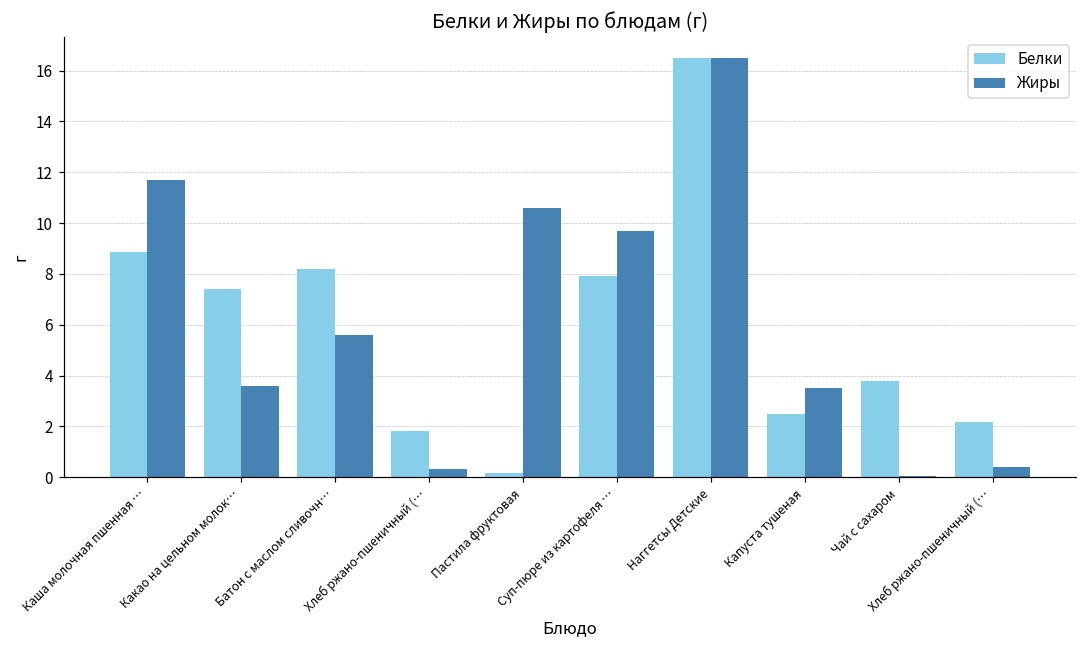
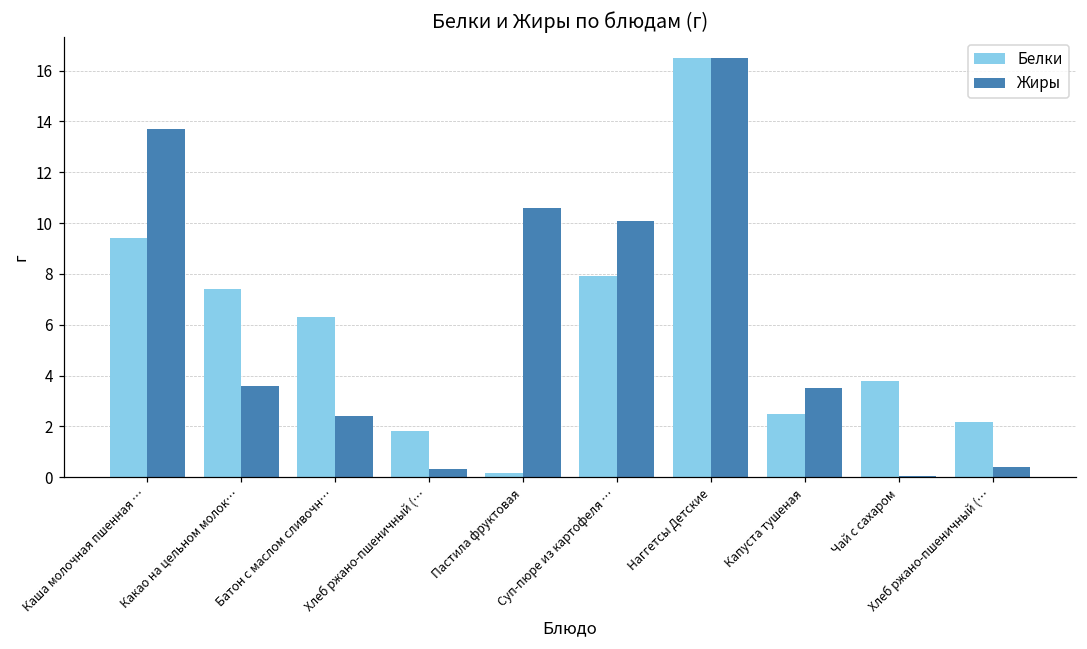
Белки, Каша молочная пшенная …: 8.9 -> 9.4
Жиры, Каша молочная пшенная …: 11.7 -> 13.7
Белки, Батон с маслом сливочн…: 8.2 -> 6.3
Жиры, Батон с маслом сливочн…: 5.6 -> 2.4
Жиры, Суп-пюре из картофеля …: 9.7 -> 10.1
